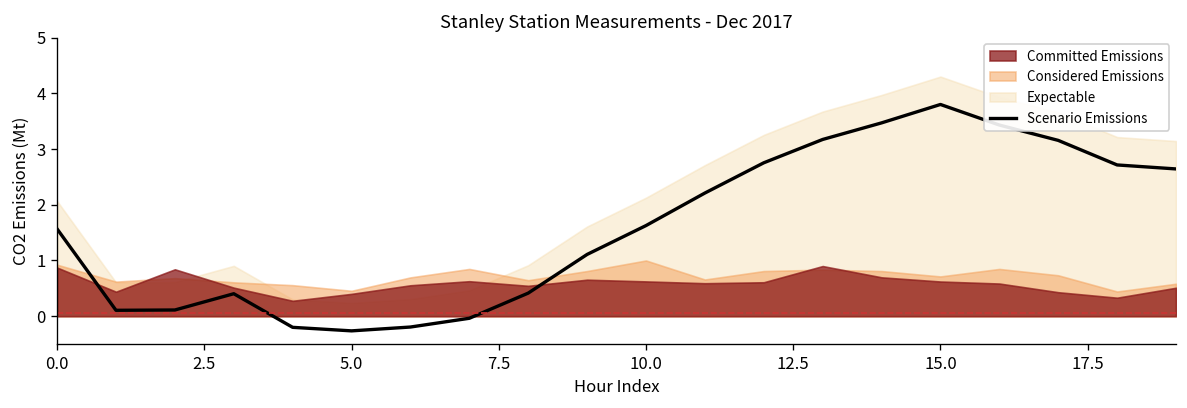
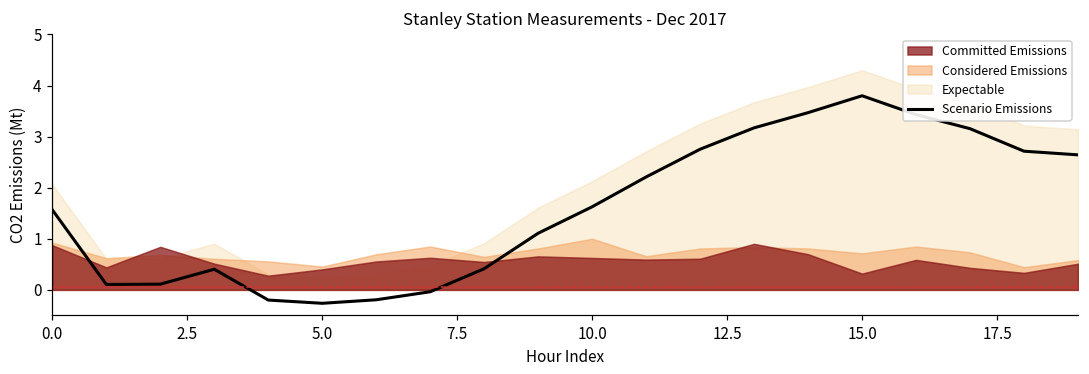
Committed Emissions, 15.0: 0.6 -> 0.3
